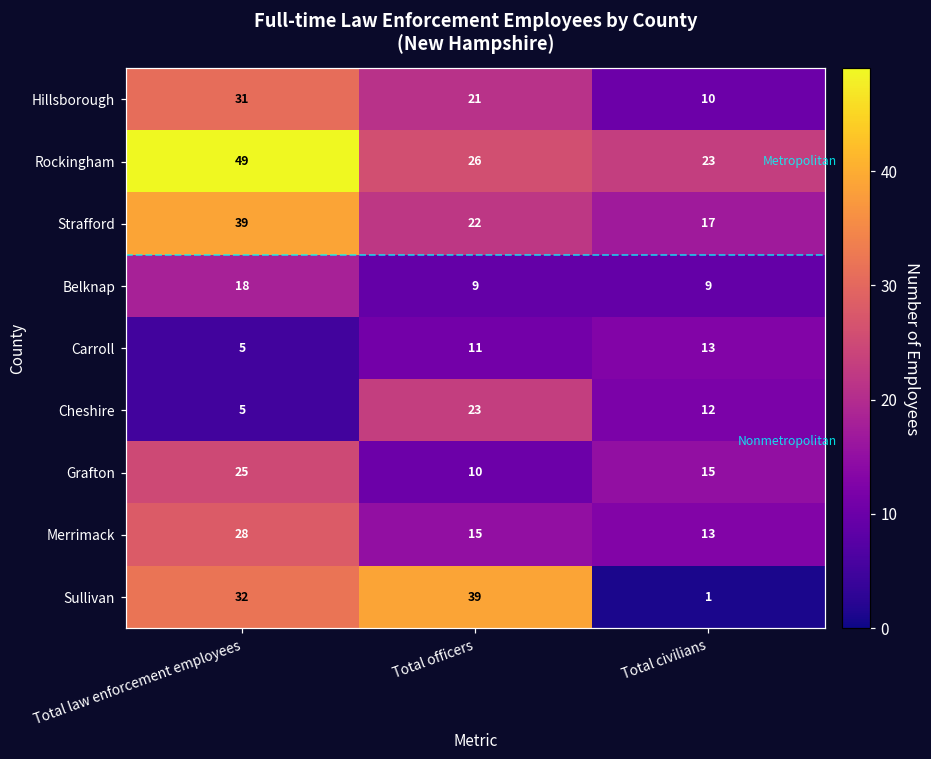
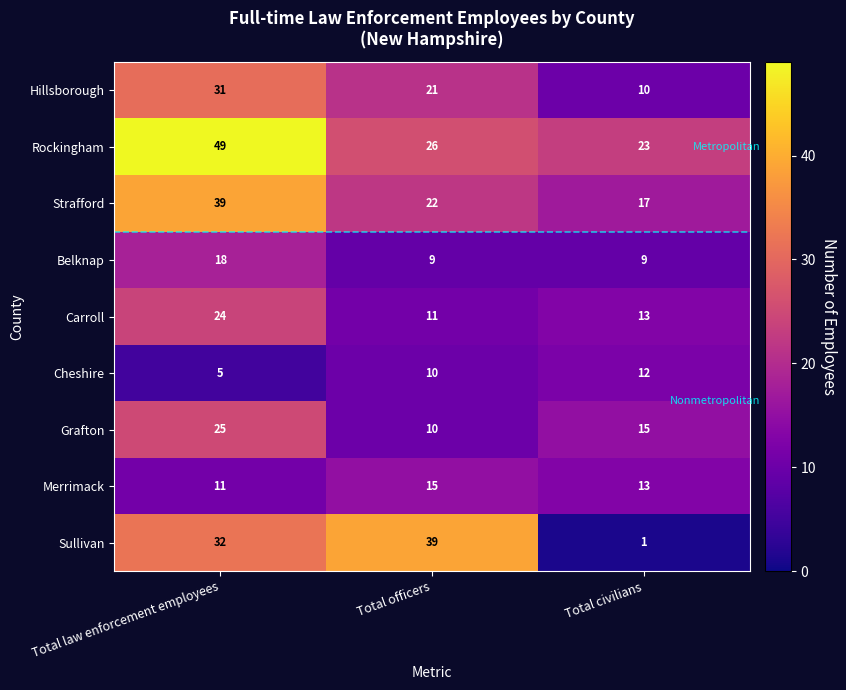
Carroll, Total law enforcement employees: 5 -> 24
Cheshire, Total officers: 23 -> 10
Merrimack, Total law enforcement employees: 28 -> 11
